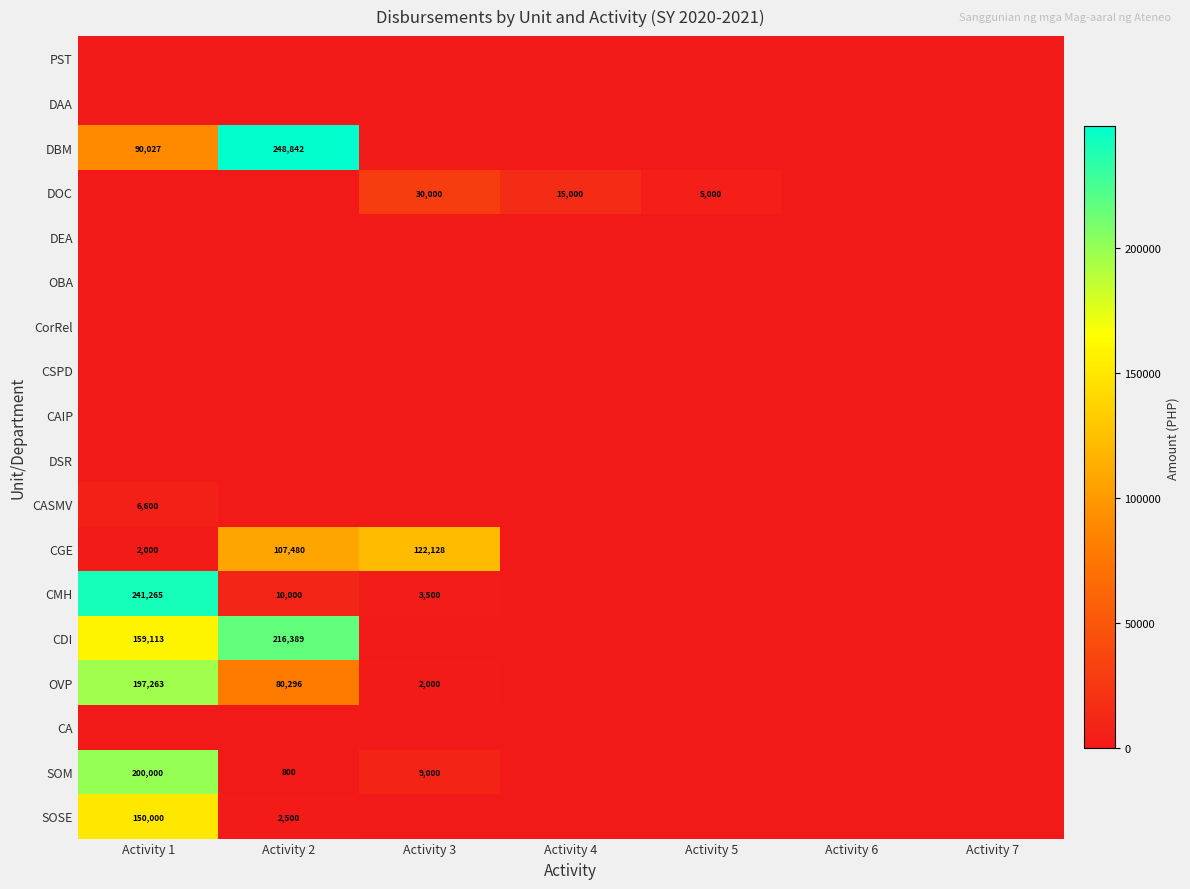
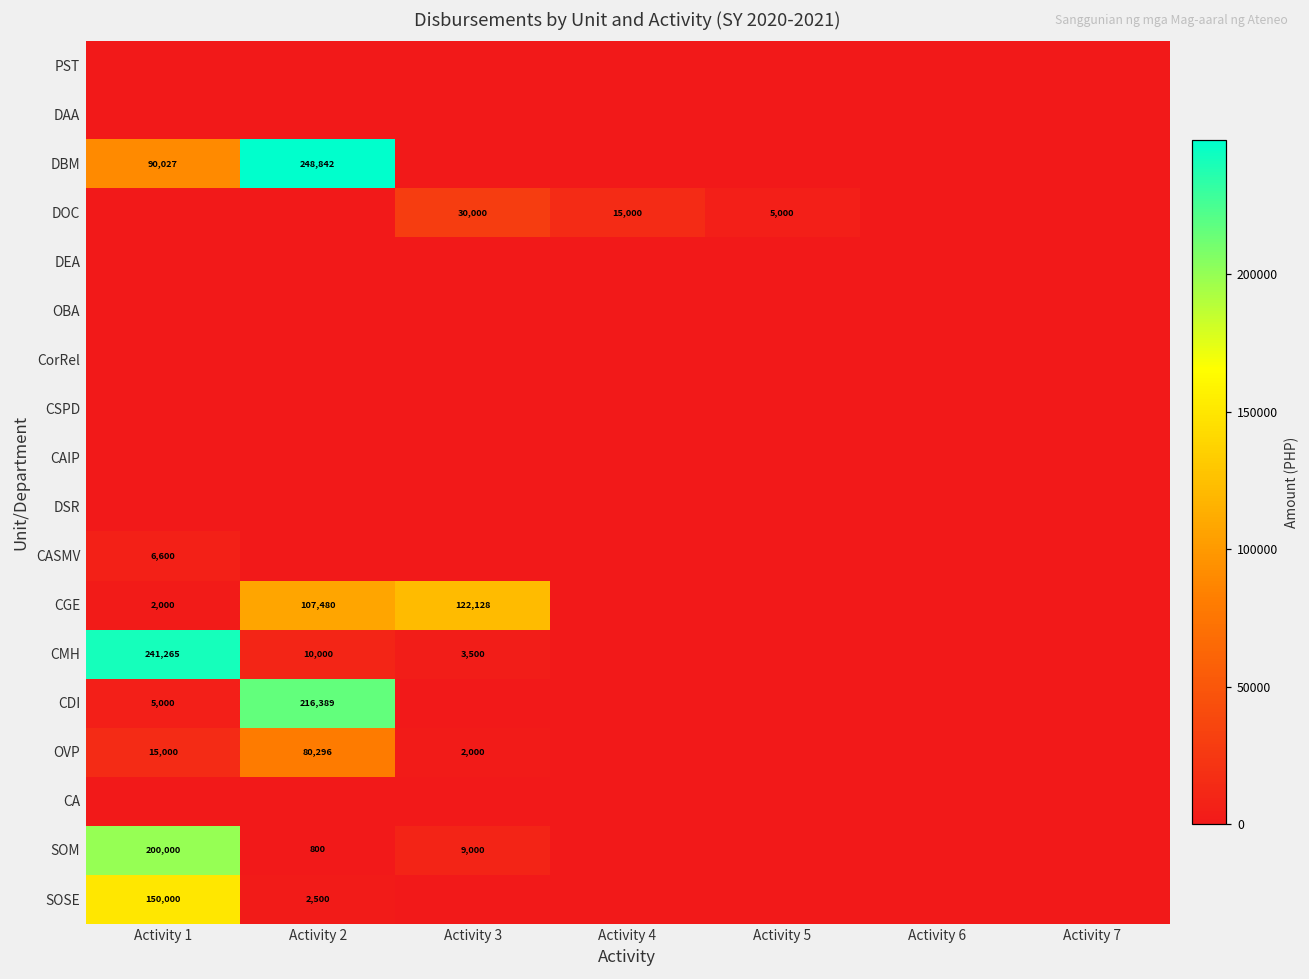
CDI, Activity 1: 159,113 -> 5,000
OVP, Activity 1: 197,263 -> 15,000
